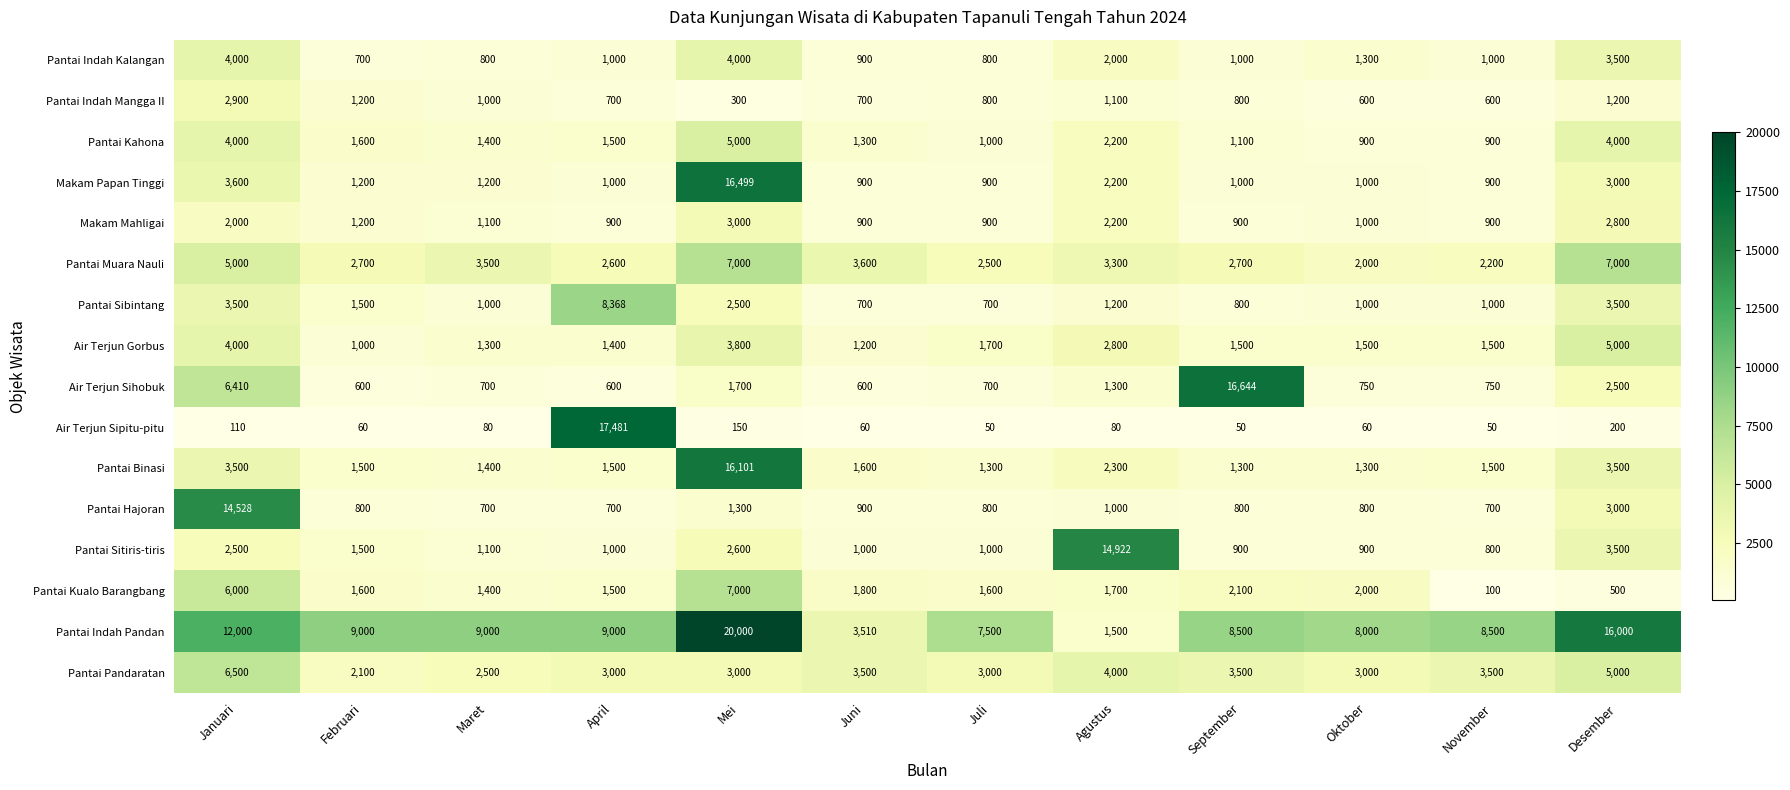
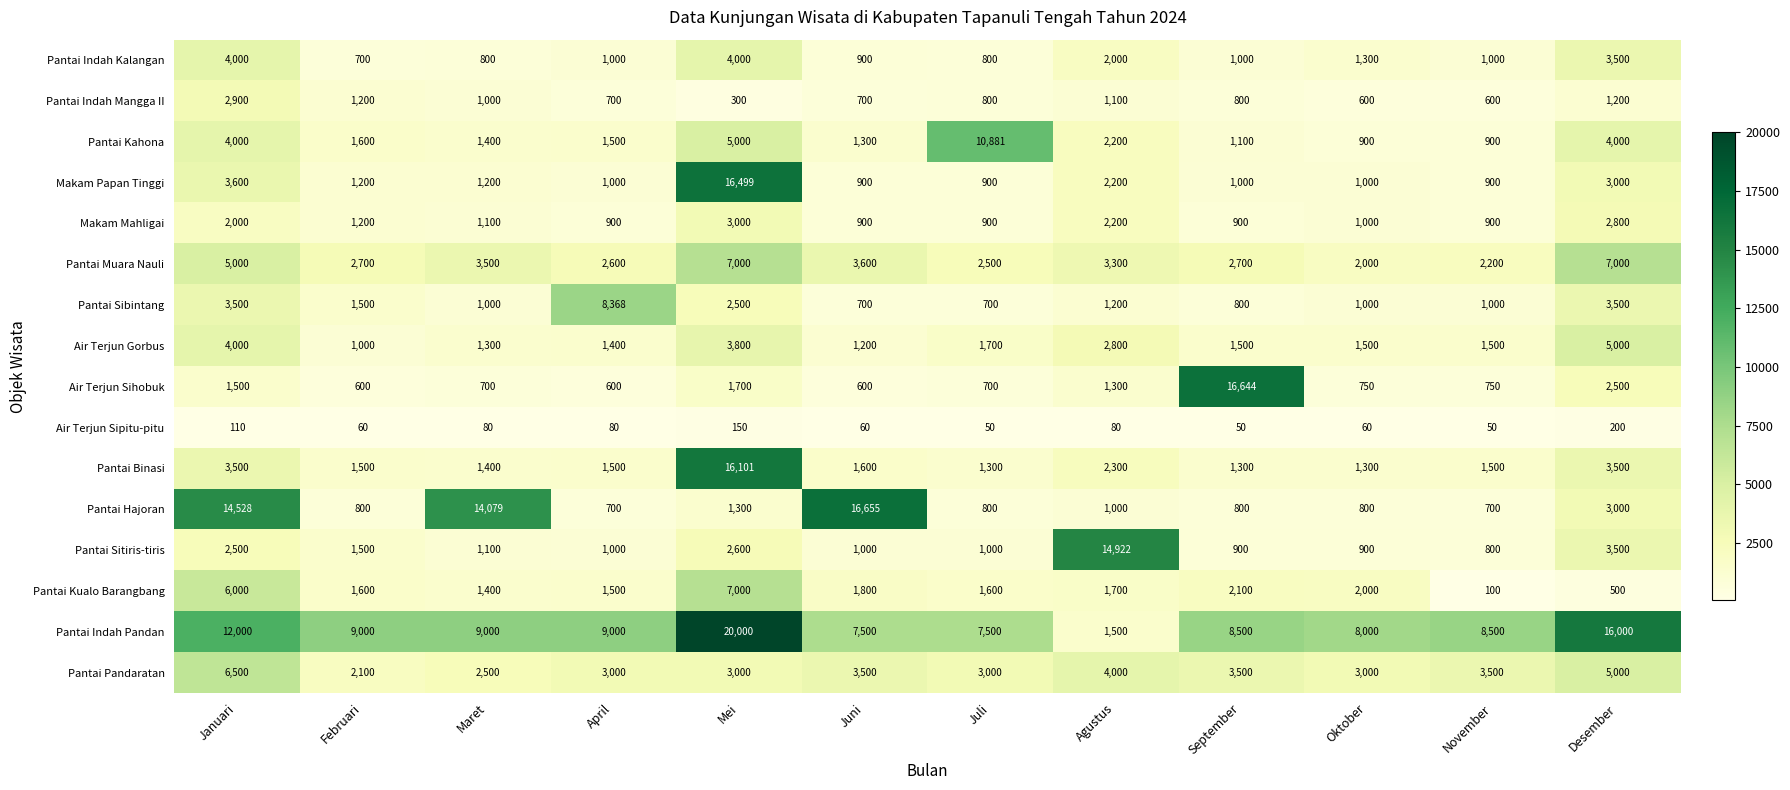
Pantai Kahona, Juli: 1,000 -> 10,881
Air Terjun Sihobuk, Januari: 6,410 -> 1,500
Air Terjun Sipitu-pitu, April: 17,481 -> 80
Pantai Hajoran, Maret: 700 -> 14,079
Pantai Hajoran, Juni: 900 -> 16,655
Pantai Indah Pandan, Juni: 3,510 -> 7,500
